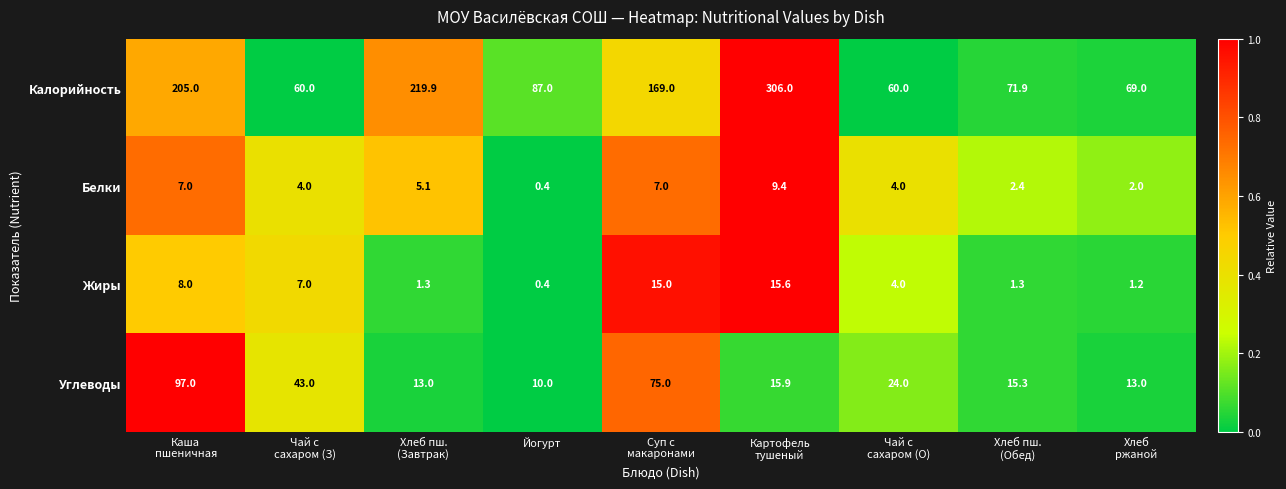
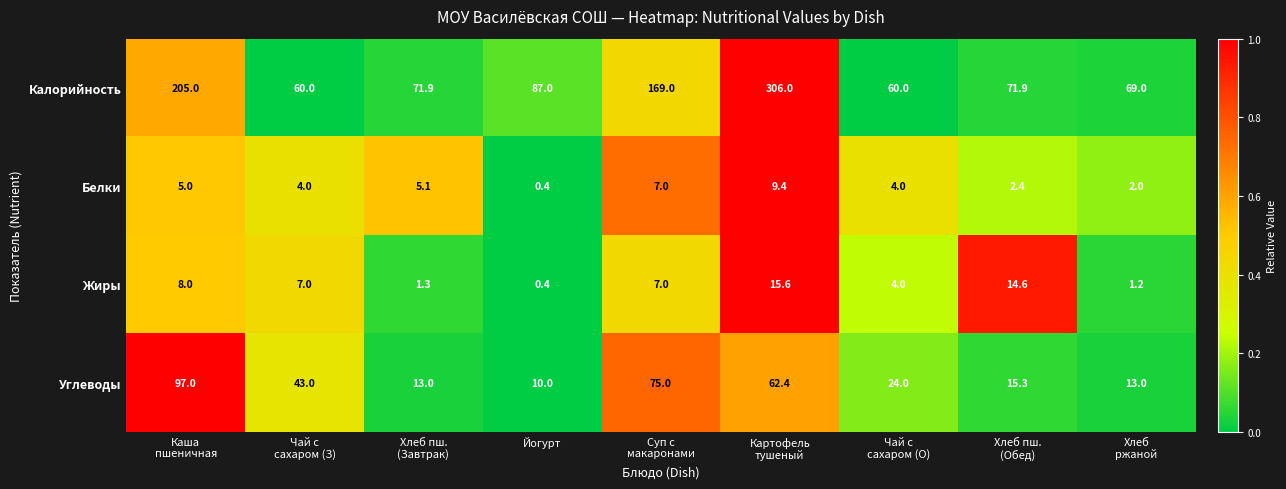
Калорийность, Хлеб пш. (Завтрак): 219.9 -> 71.9
Белки, Каша пшеничная: 7.0 -> 5.0
Жиры, Суп с макаронами: 15.0 -> 7.0
Жиры, Хлеб пш. (Обед): 1.3 -> 14.6
Углеводы, Картофель тушеный: 15.9 -> 62.4
